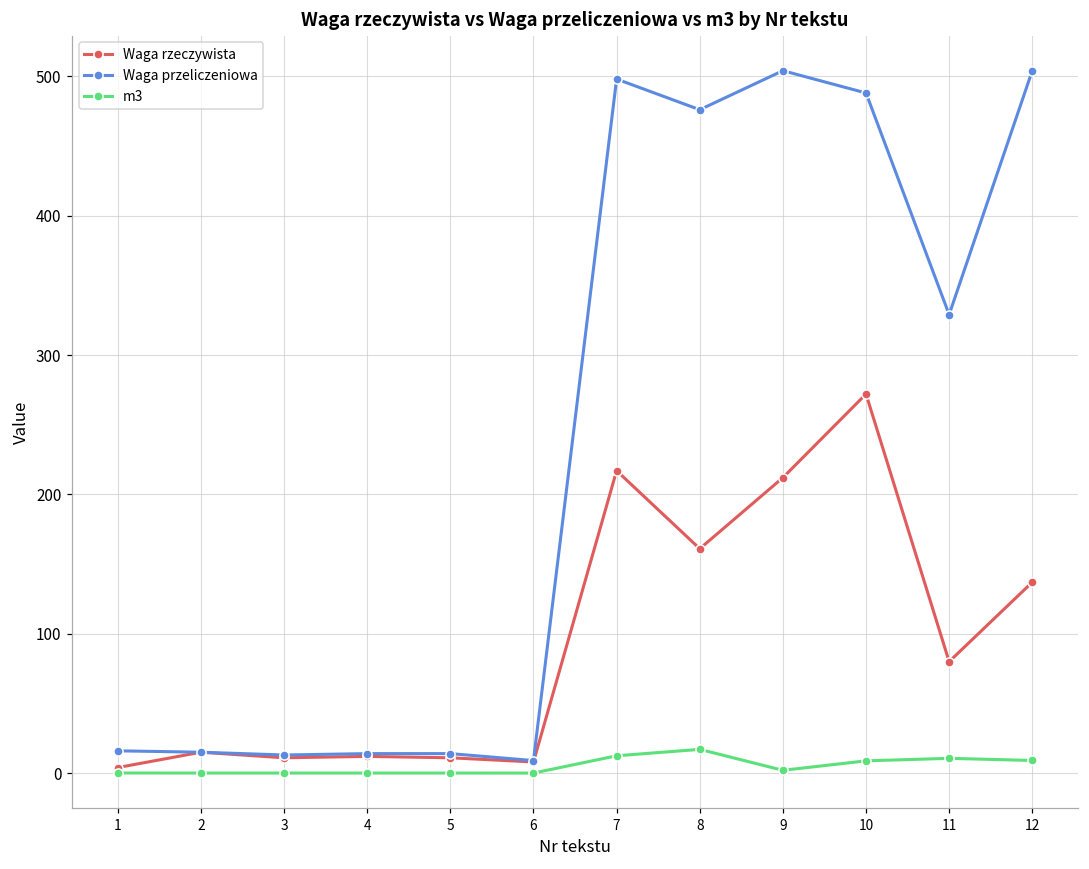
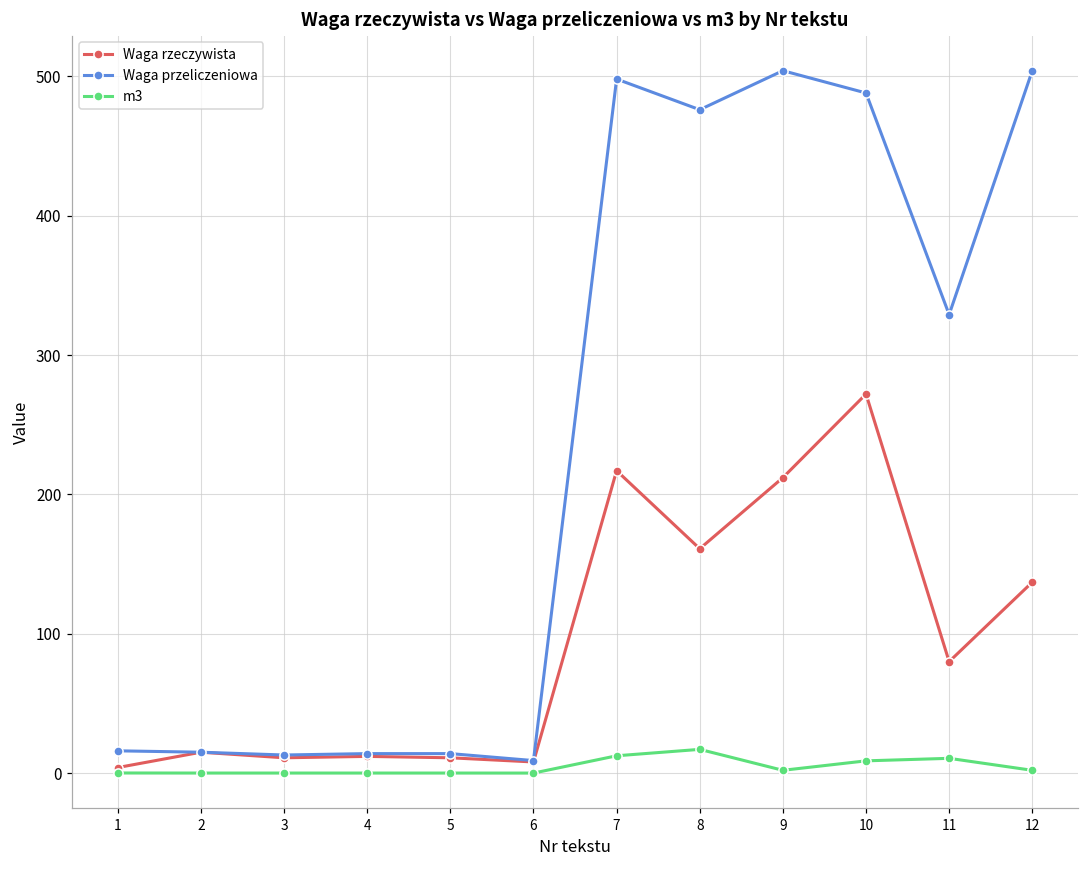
m3, 12: 9 -> 2
